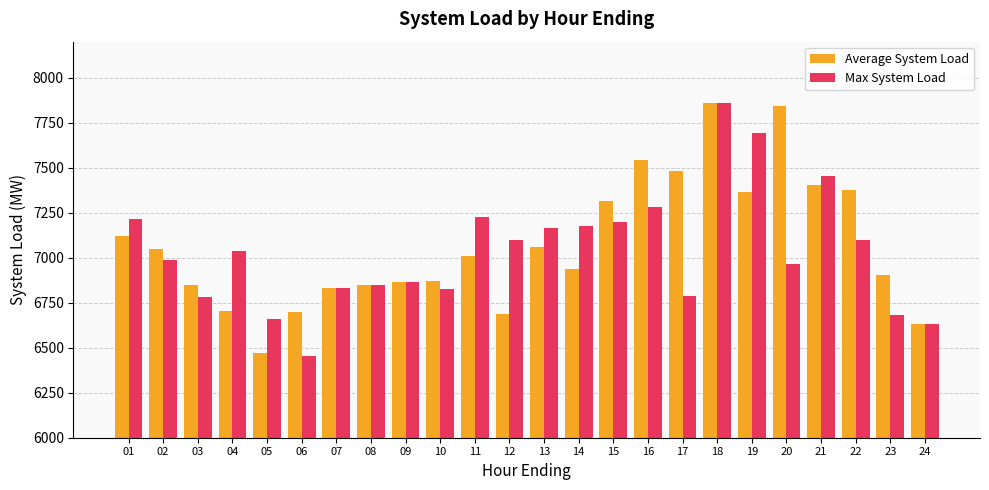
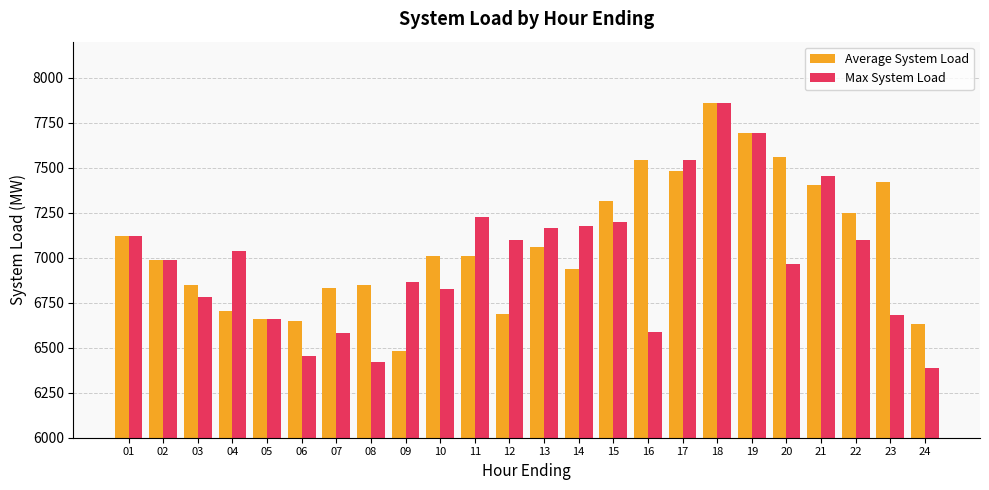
Max System Load, 01: 7210 -> 7120
Average System Load, 02: 7050 -> 6990
Average System Load, 05: 6470 -> 6660
Average System Load, 06: 6700 -> 6650
Max System Load, 07: 6830 -> 6580
Max System Load, 08: 6850 -> 6420
Average System Load, 09: 6860 -> 6480
Average System Load, 10: 6870 -> 7010
Max System Load, 16: 7280 -> 6590
Max System Load, 17: 6790 -> 7550
Average System Load, 19: 7370 -> 7700
Average System Load, 20: 7840 -> 7560
Average System Load, 22: 7370 -> 7250
Average System Load, 23: 6900 -> 7420
Max System Load, 24: 6630 -> 6390
